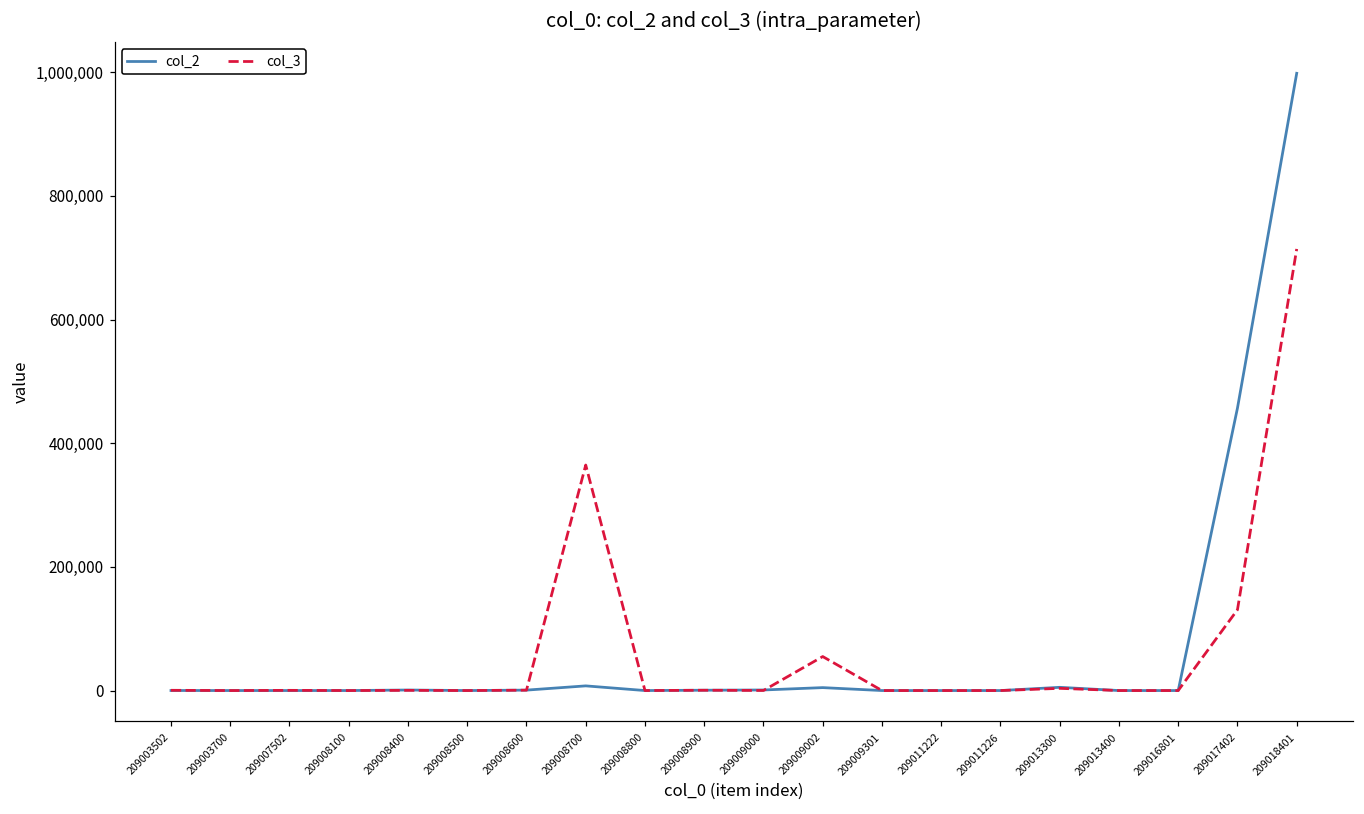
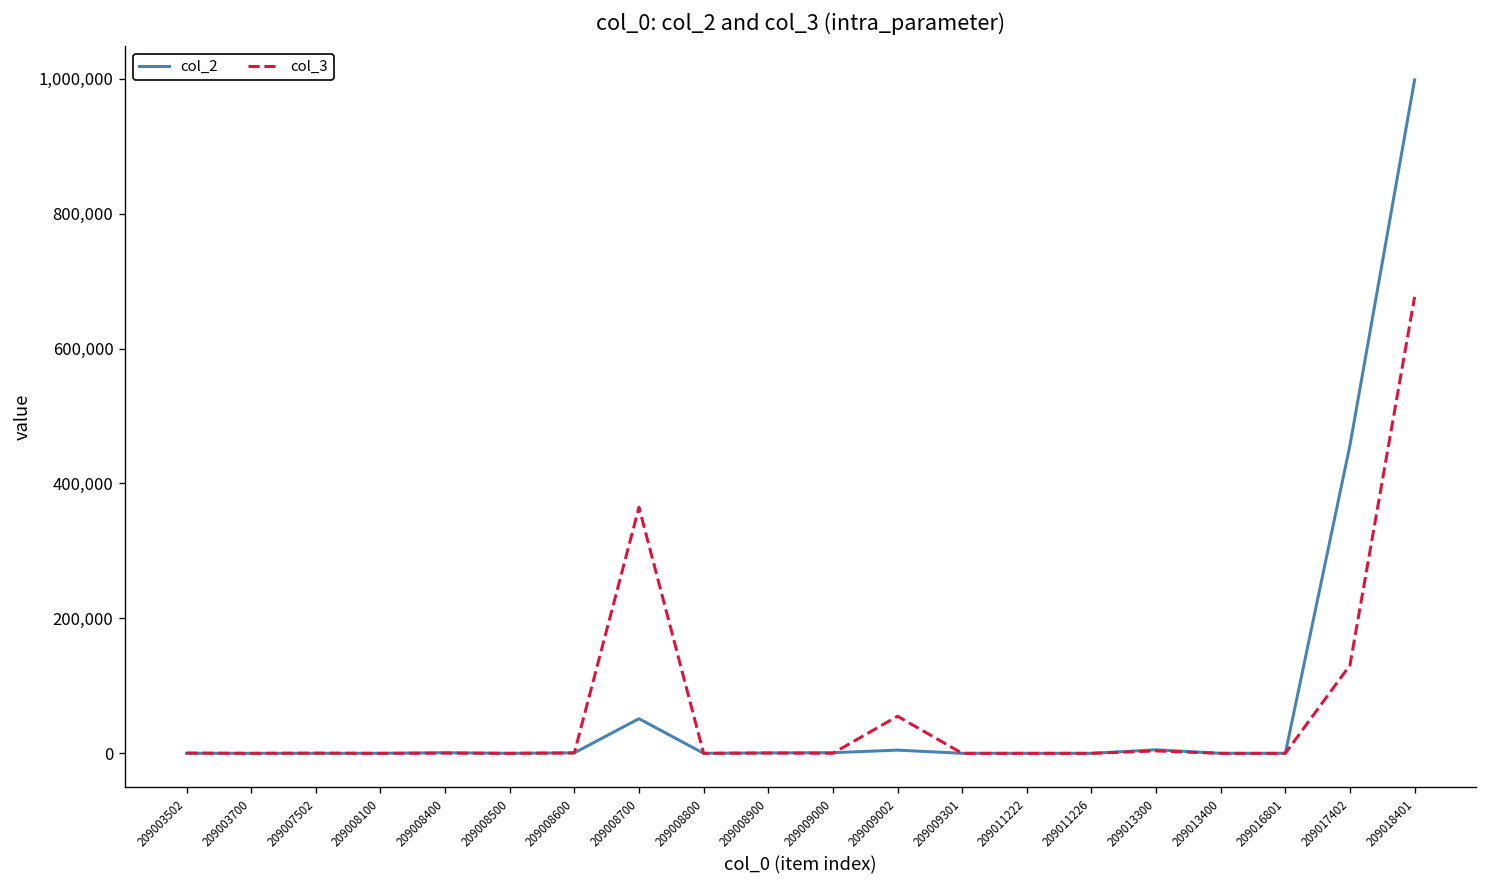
col_2, 209008700: 10,000 -> 50,000
col_3, 209018401: 710,000 -> 680,000
